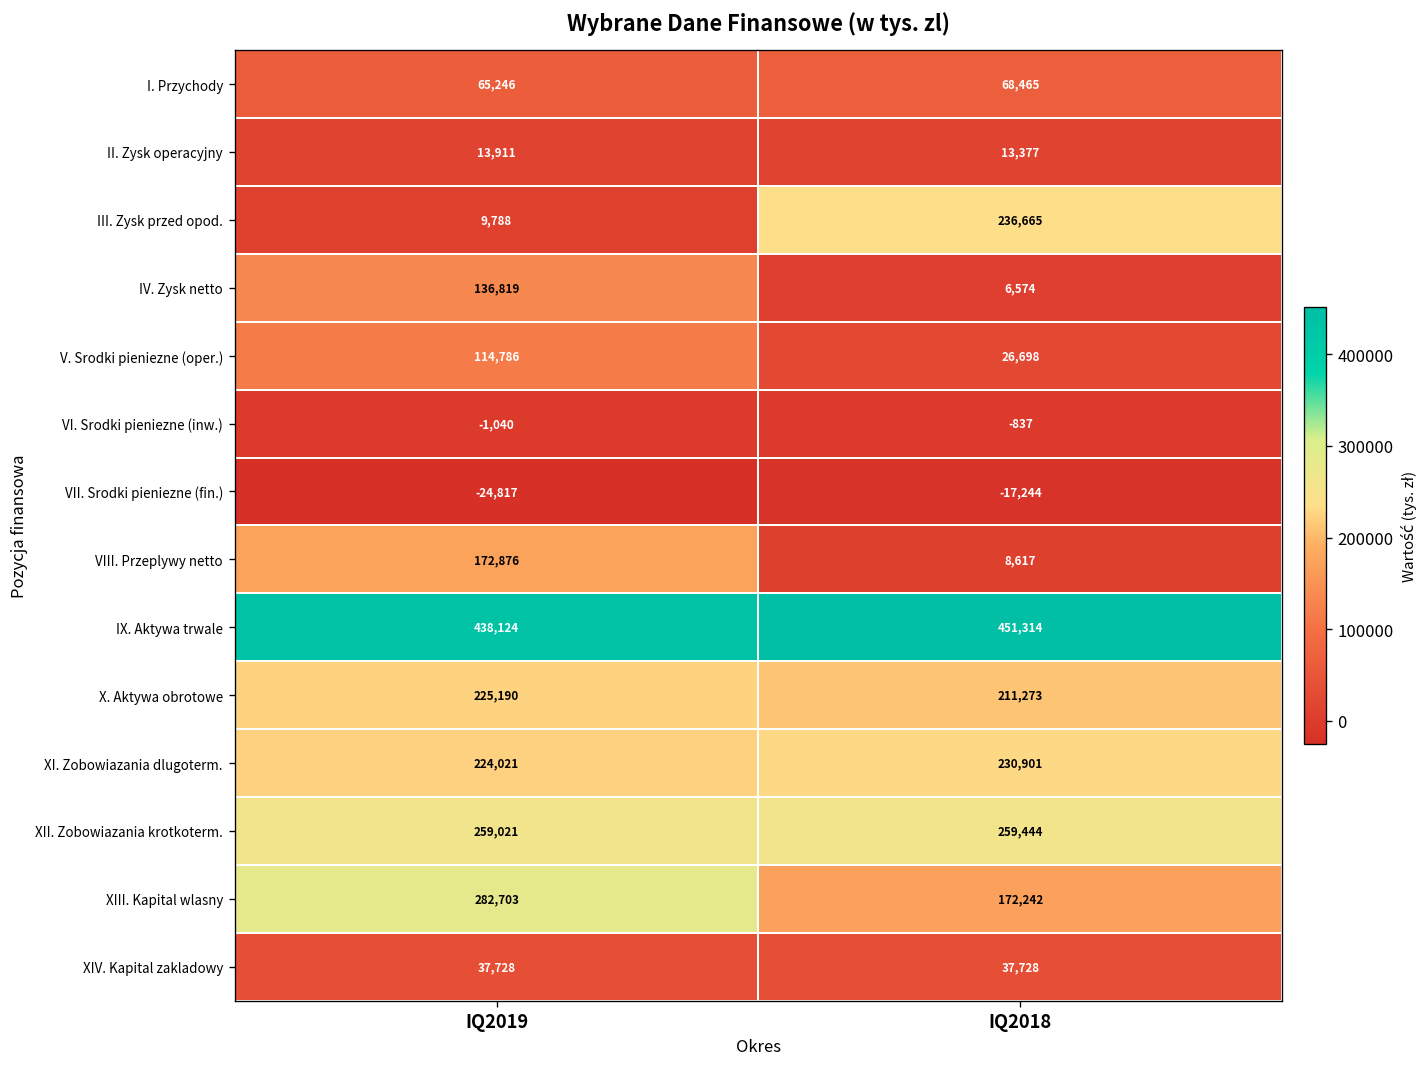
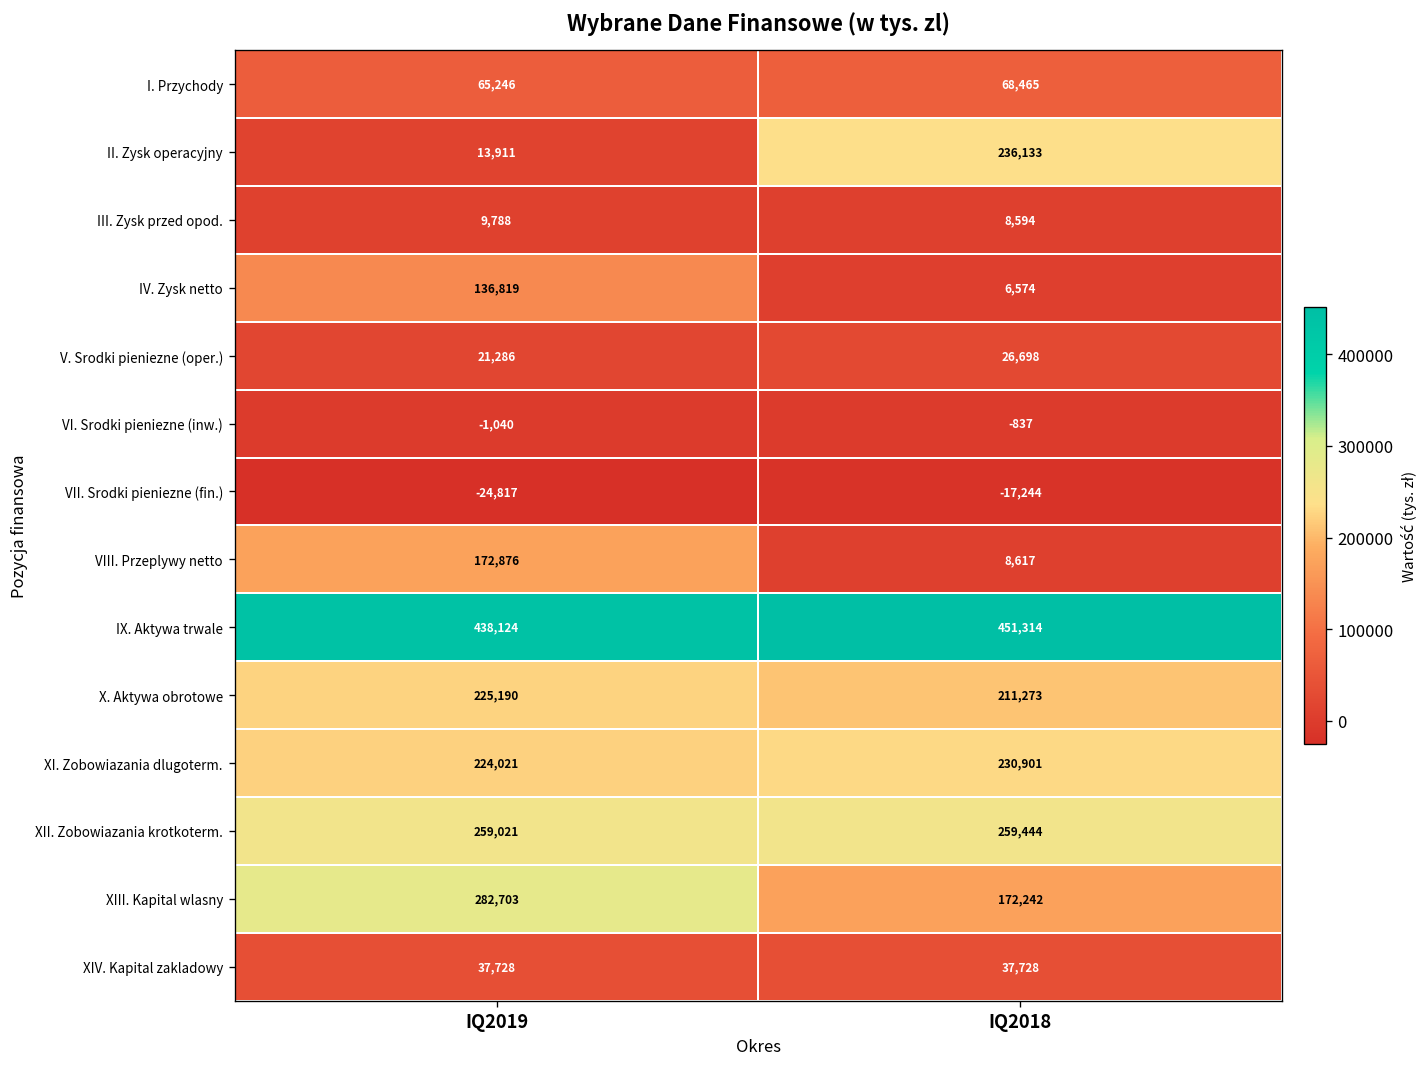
II. Zysk operacyjny, IQ2018: 13,377 -> 236,133
III. Zysk przed opod., IQ2018: 236,665 -> 8,594
V. Srodki pieniezne (oper.), IQ2019: 114,786 -> 21,286
